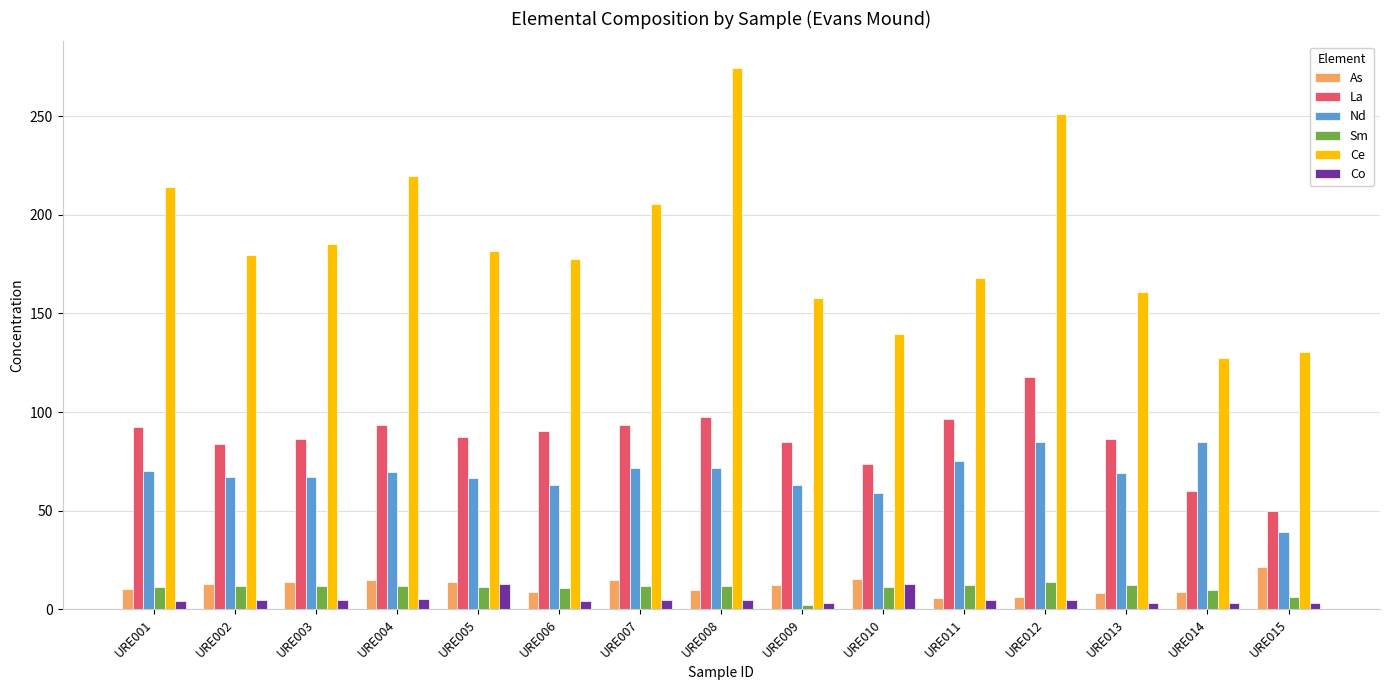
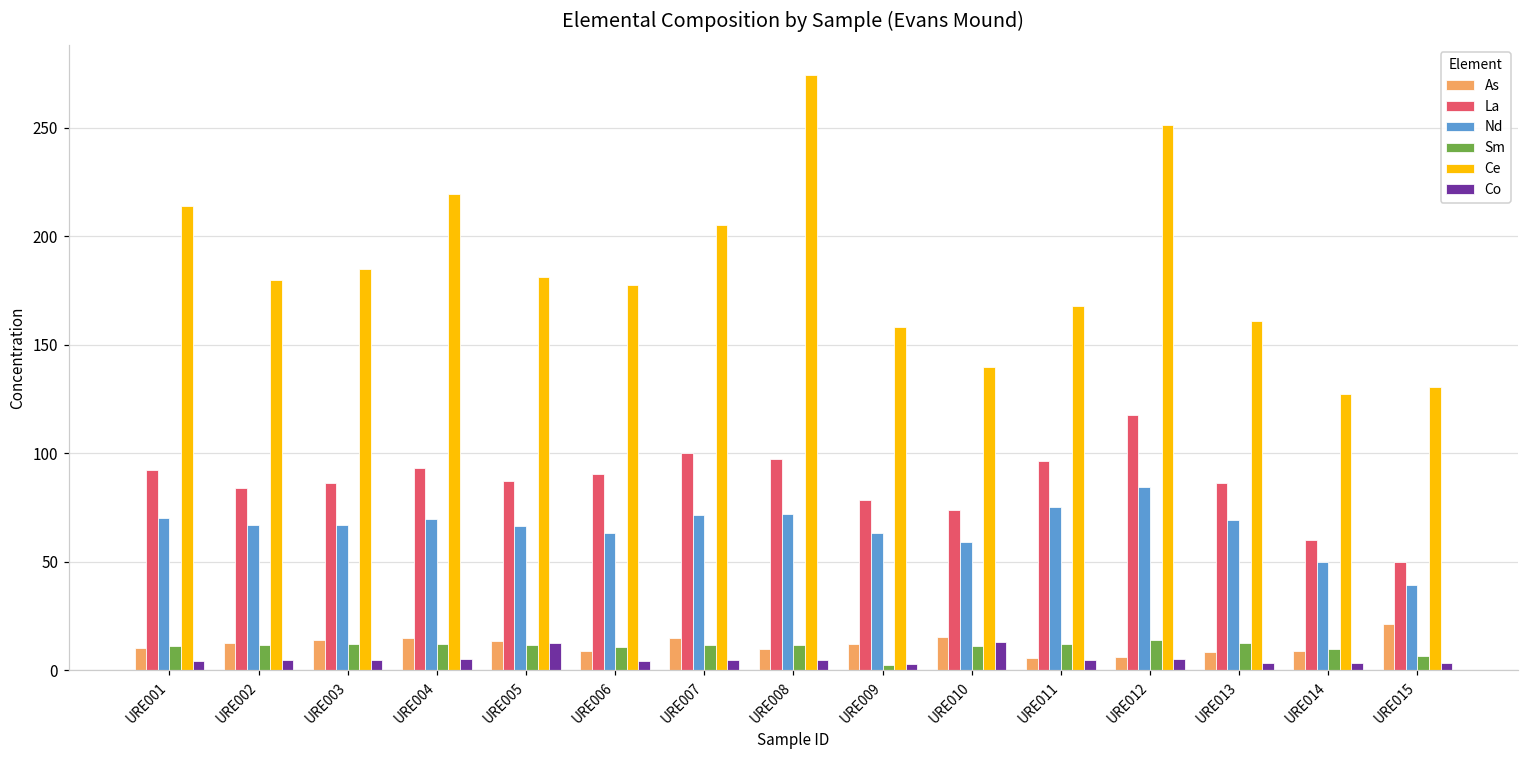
La, URE007: 93 -> 100
La, URE009: 85 -> 78
Nd, URE014: 85 -> 50
